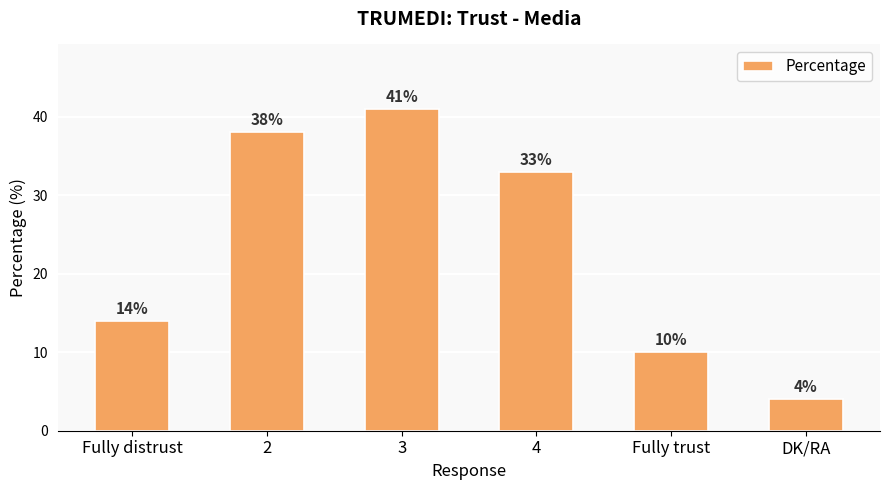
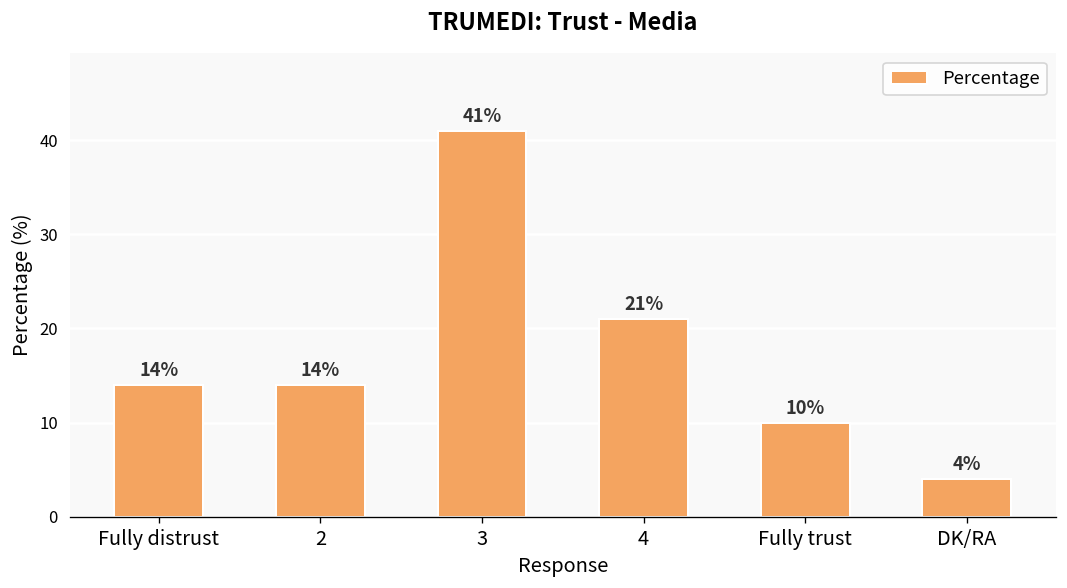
2: 38% -> 14%
4: 33% -> 21%
